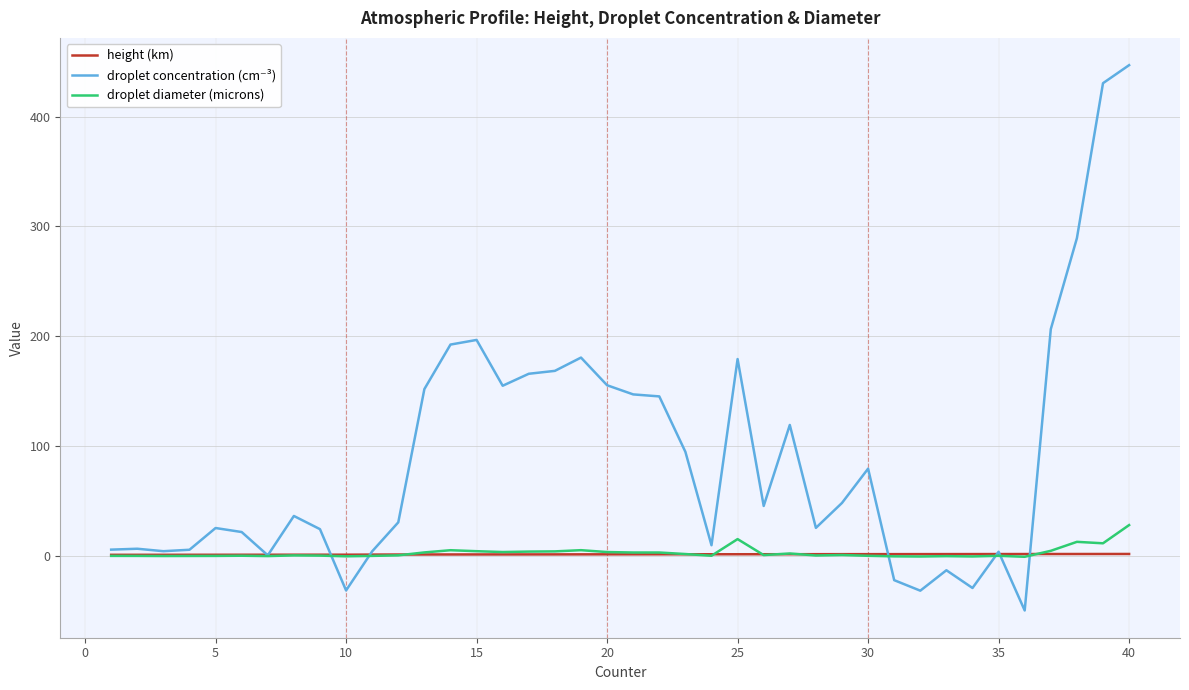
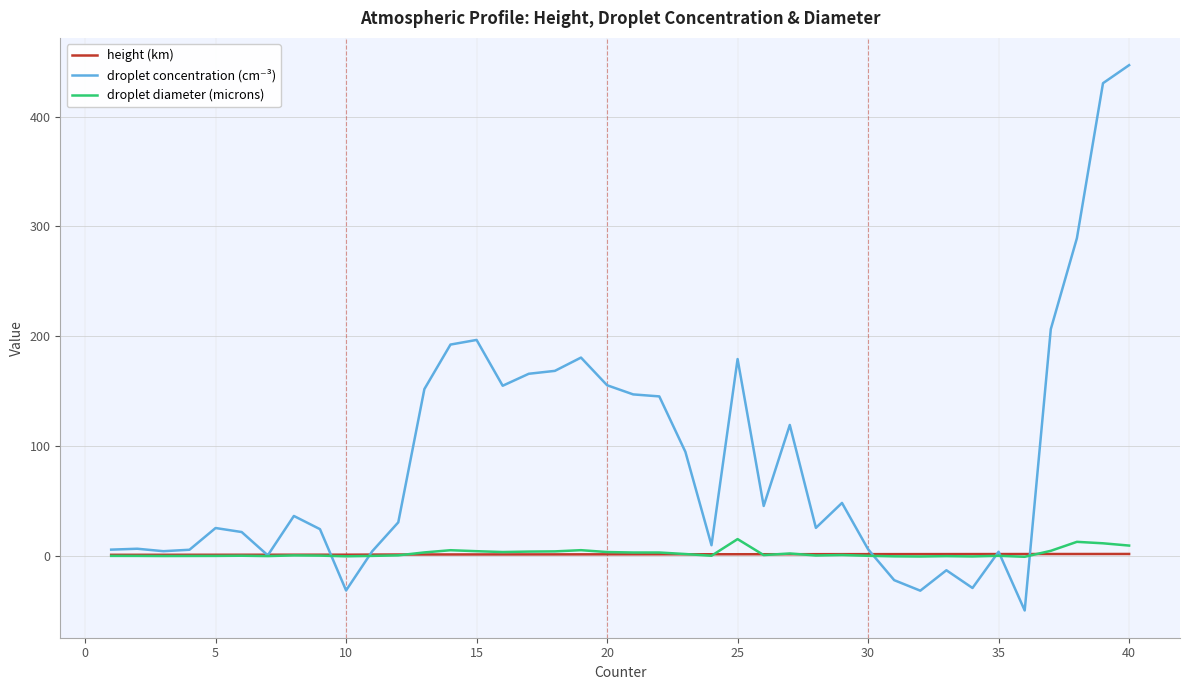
droplet concentration (cm⁻³), 30: 79 -> 6
droplet diameter (microns), 40: 28 -> 9
